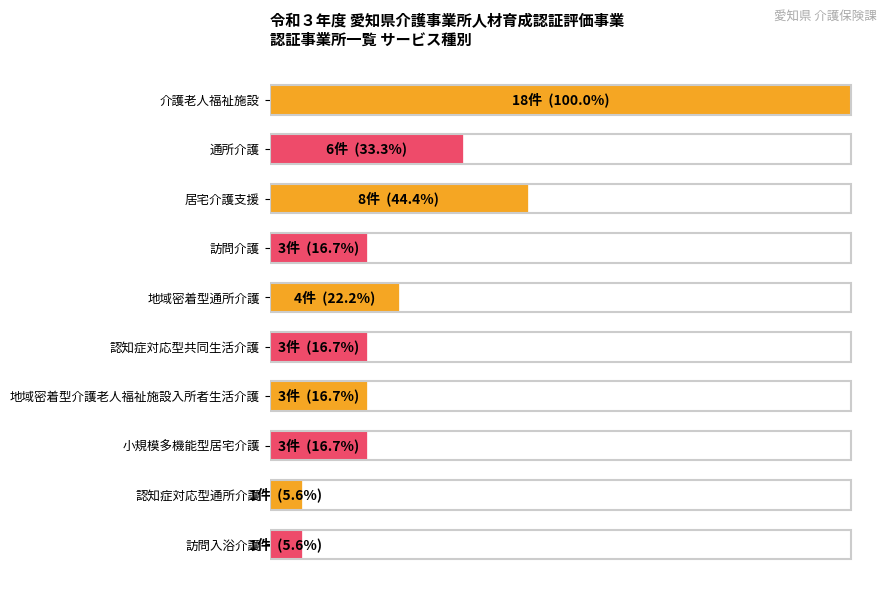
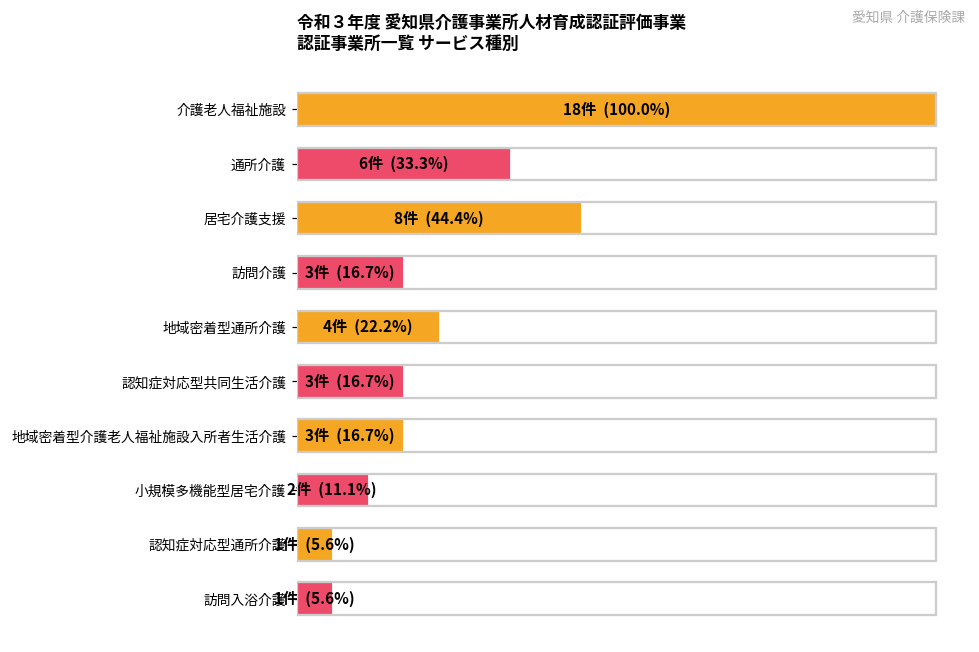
小規模多機能型居宅介護: 3件 (16.7%) -> 2件 (11.1%)
